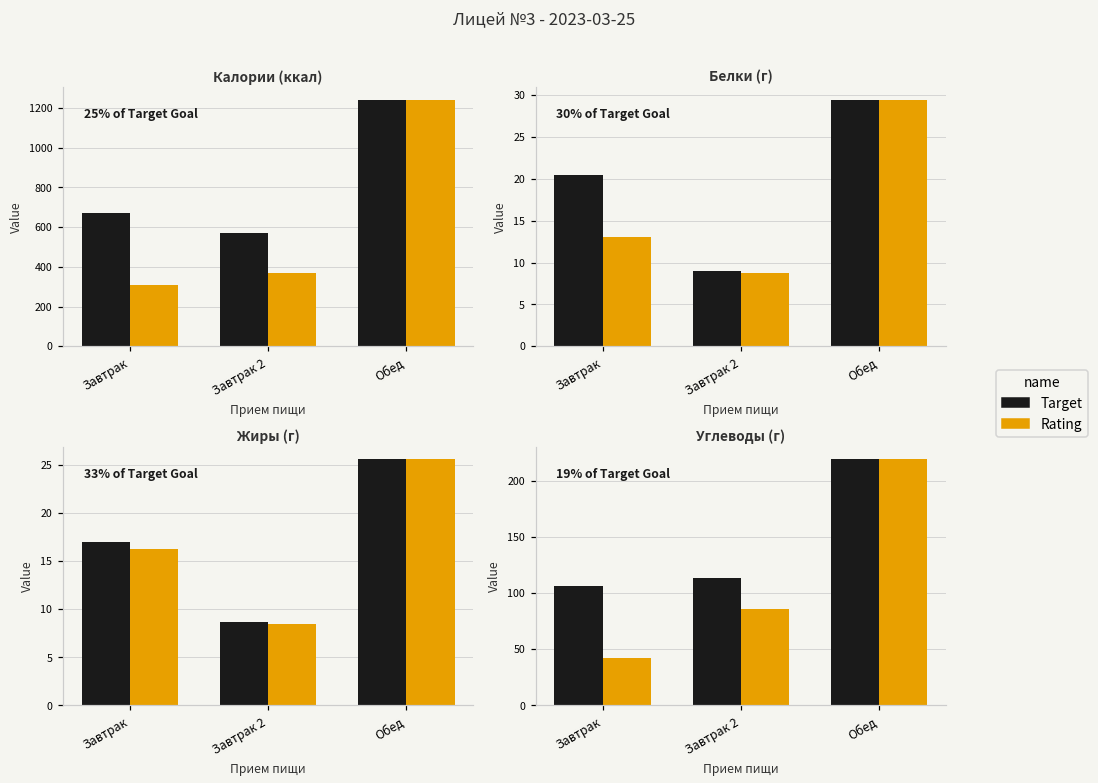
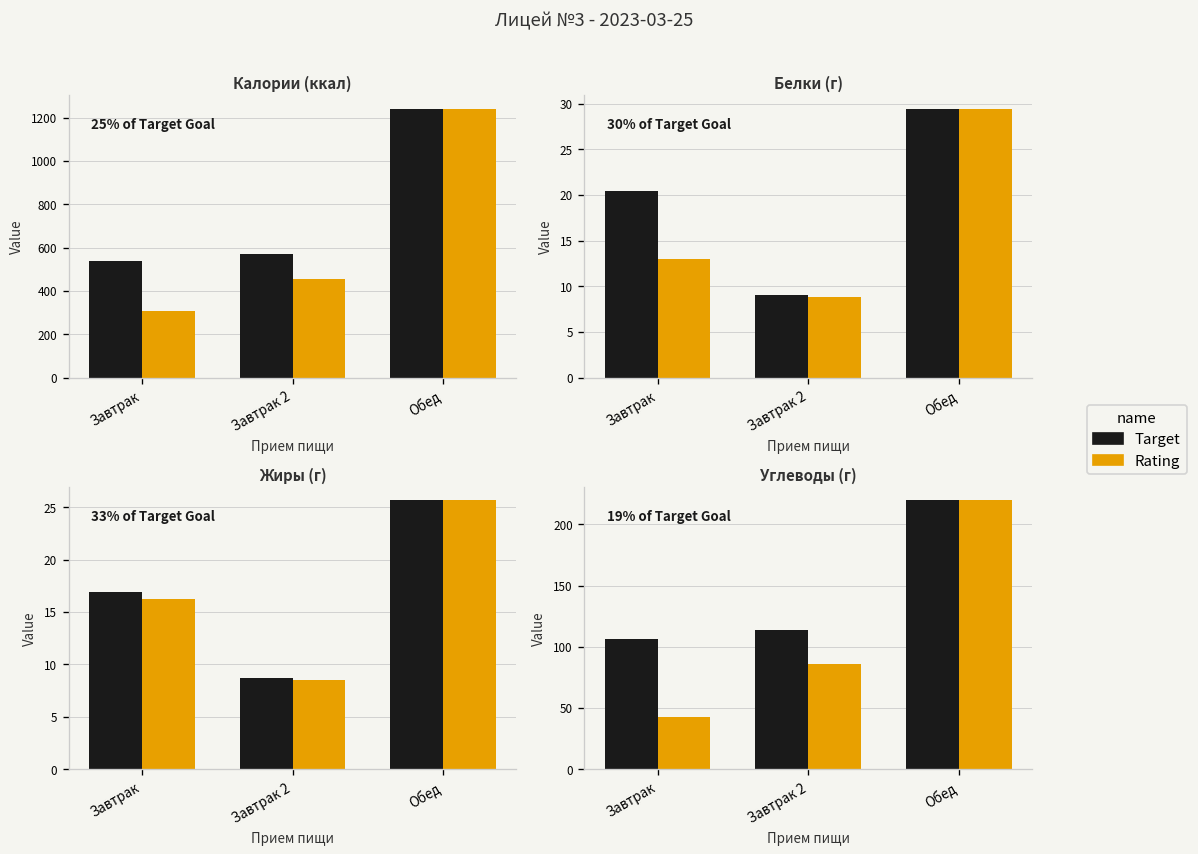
Калории (ккал), Target, Завтрак: 670 -> 540
Калории (ккал), Rating, Завтрак 2: 370 -> 460
